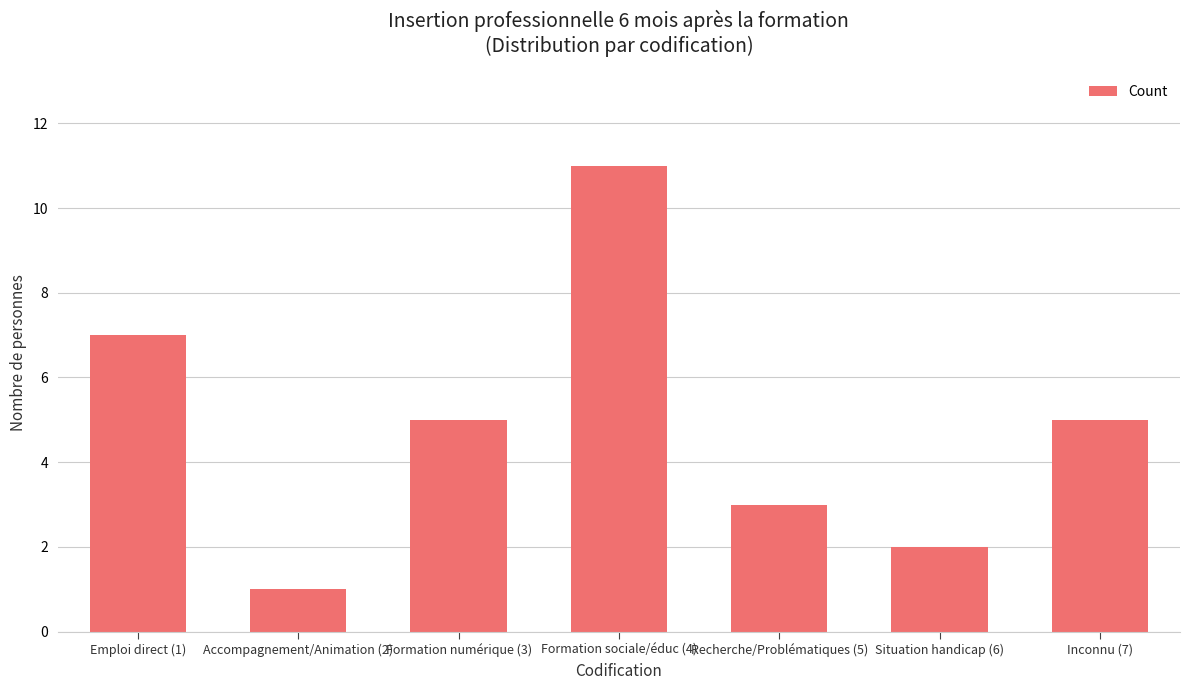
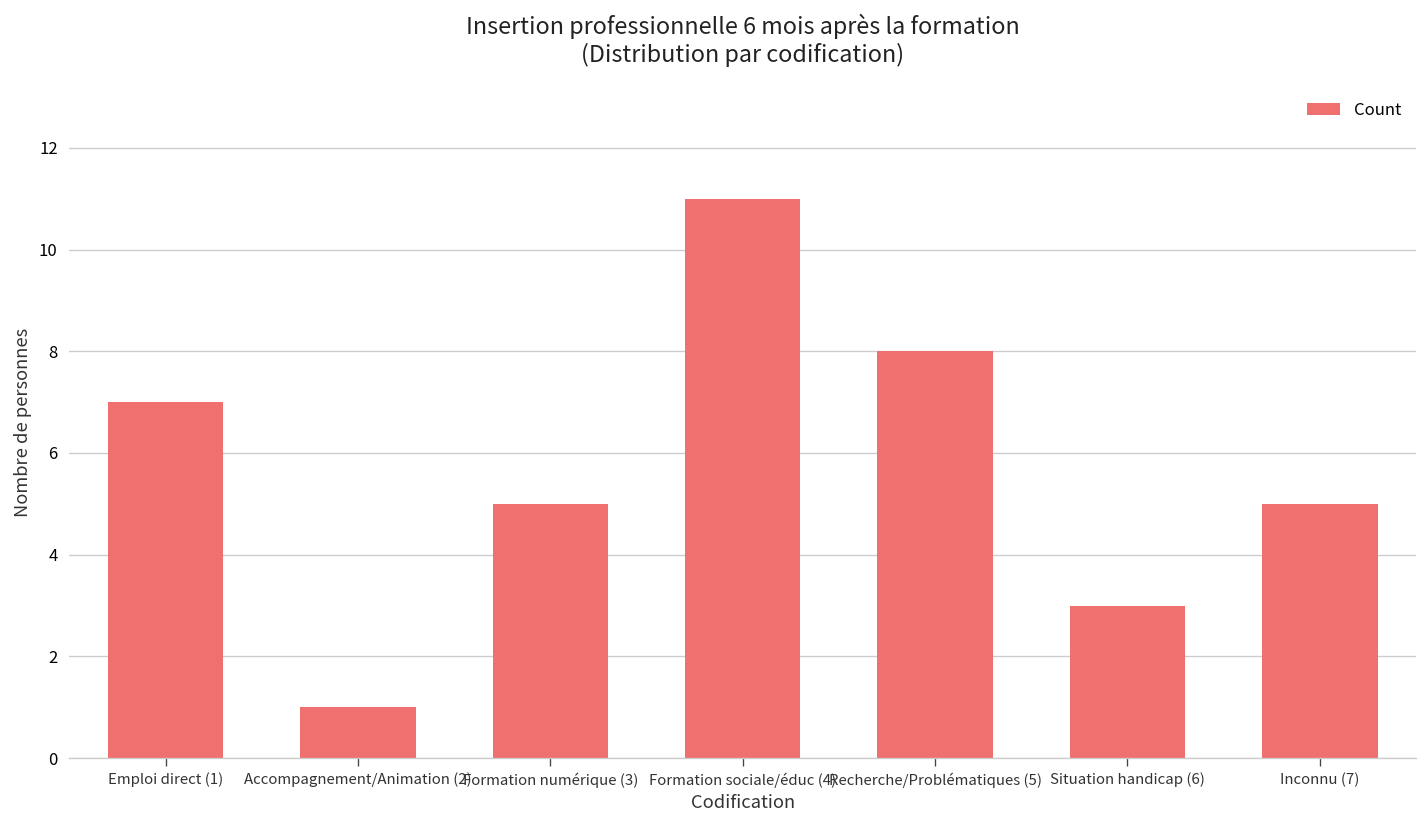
Recherche/Problématiques (5): 3 -> 8
Situation handicap (6): 2 -> 3
